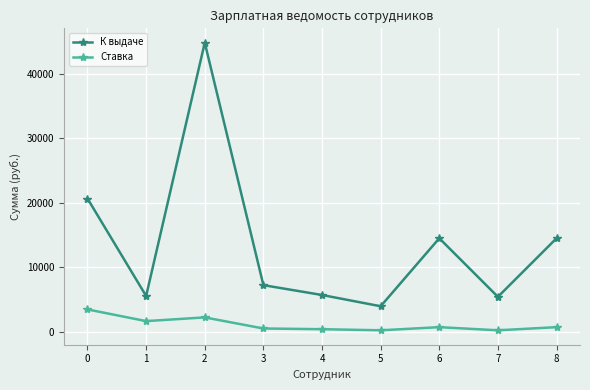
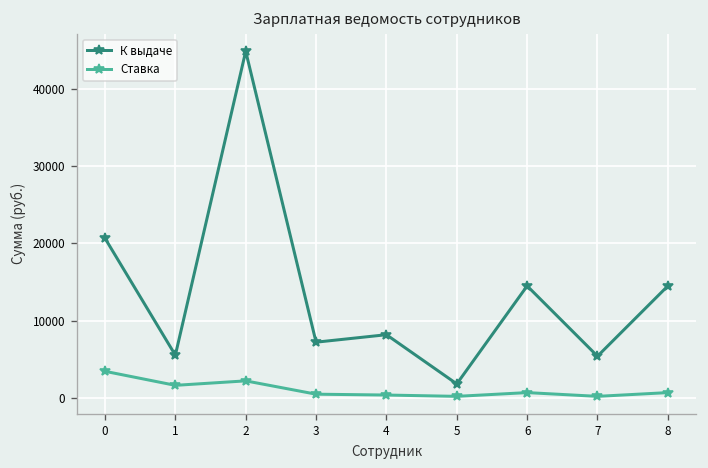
К выдаче, 4: 6000 -> 8000
К выдаче, 5: 4000 -> 2000
